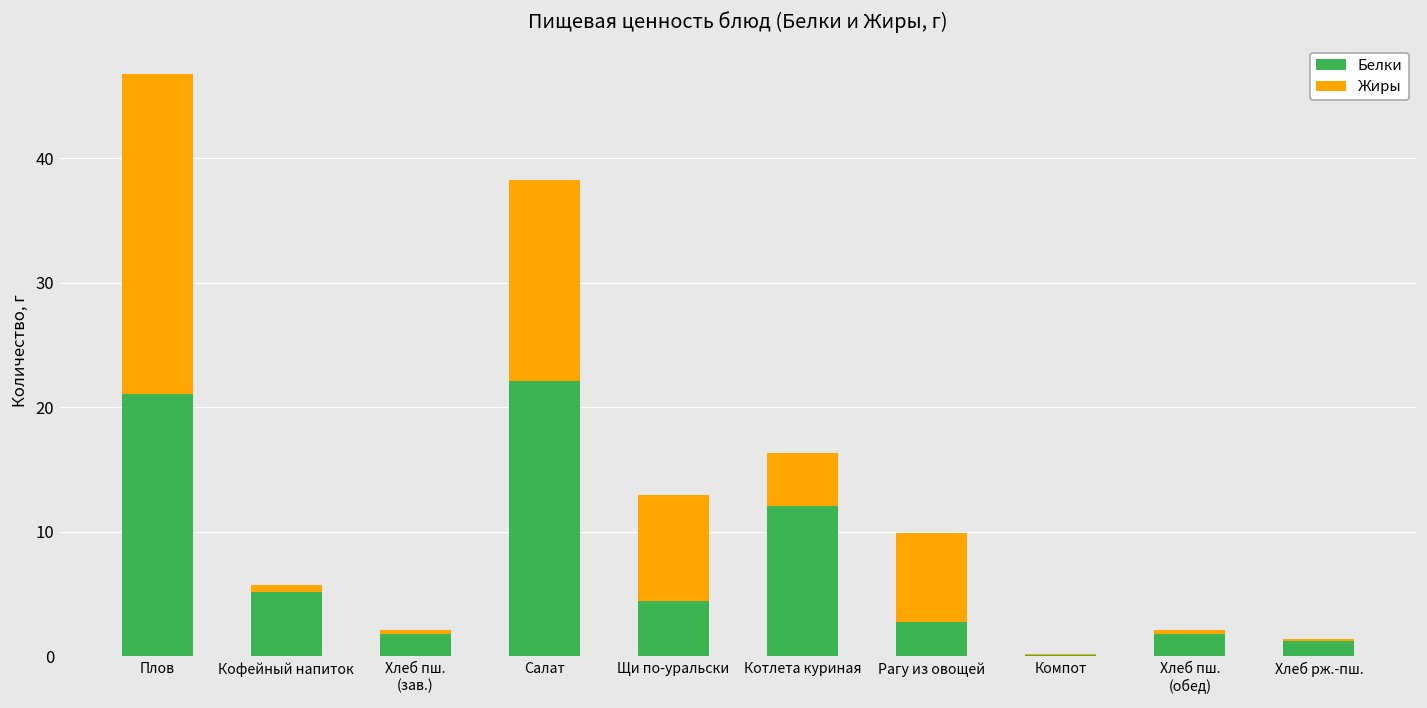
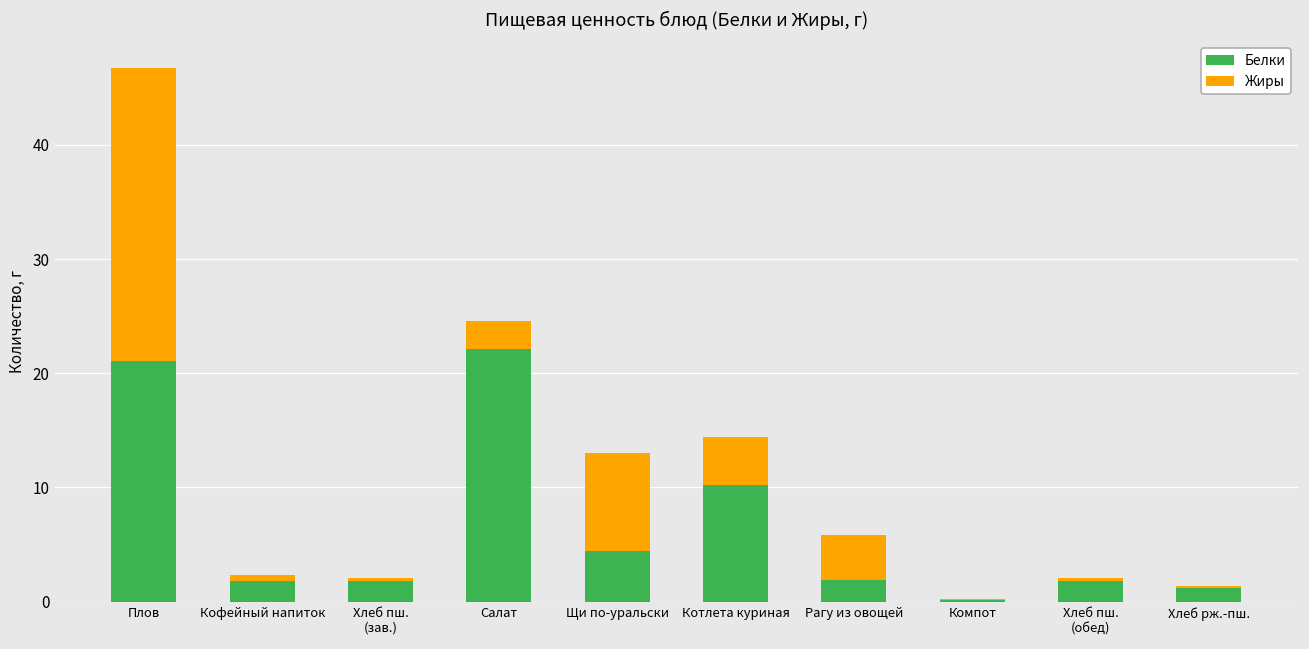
Белки, Кофейный напиток: 5.2 -> 1.8
Жиры, Салат: 16.1 -> 2.5
Белки, Котлета куриная: 12.1 -> 10.2
Белки, Рагу из овощей: 2.8 -> 1.9
Жиры, Рагу из овощей: 7.1 -> 4.0
